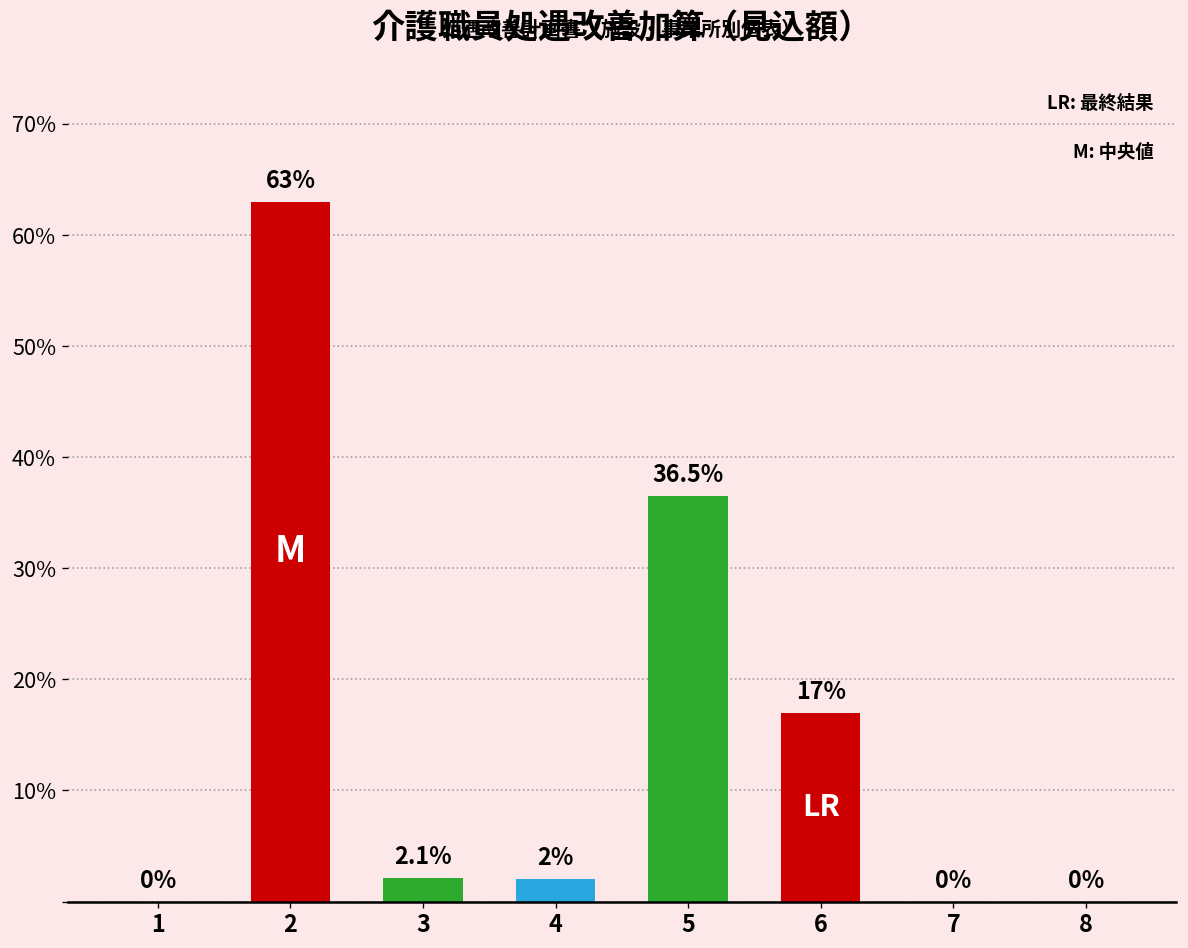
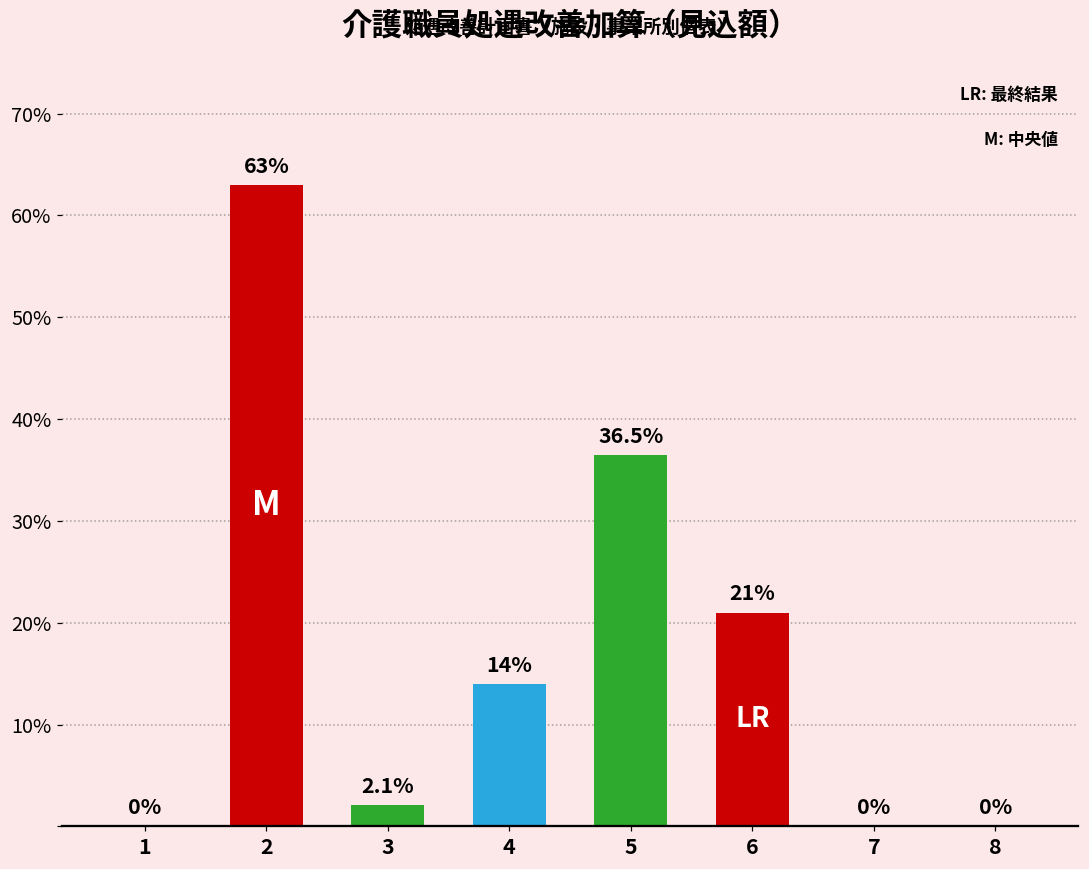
4: 2% -> 14%
6: 17% -> 21%
